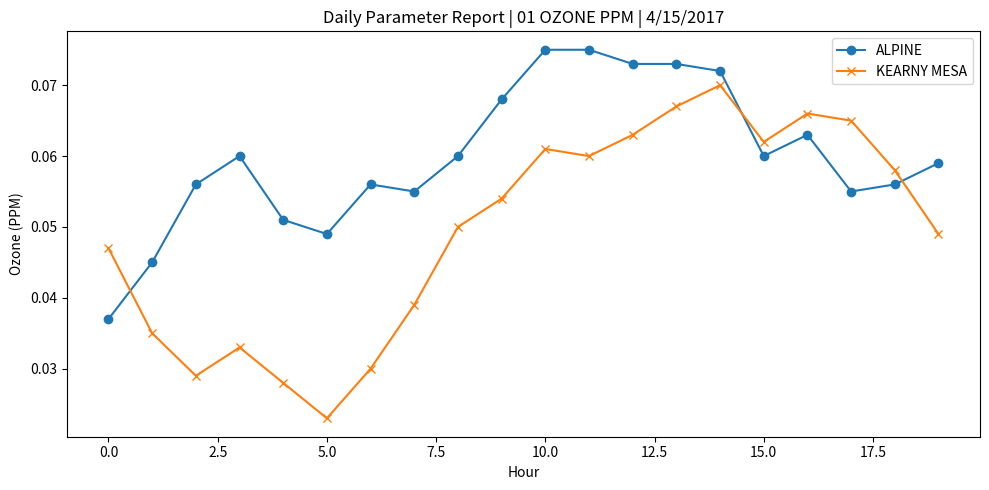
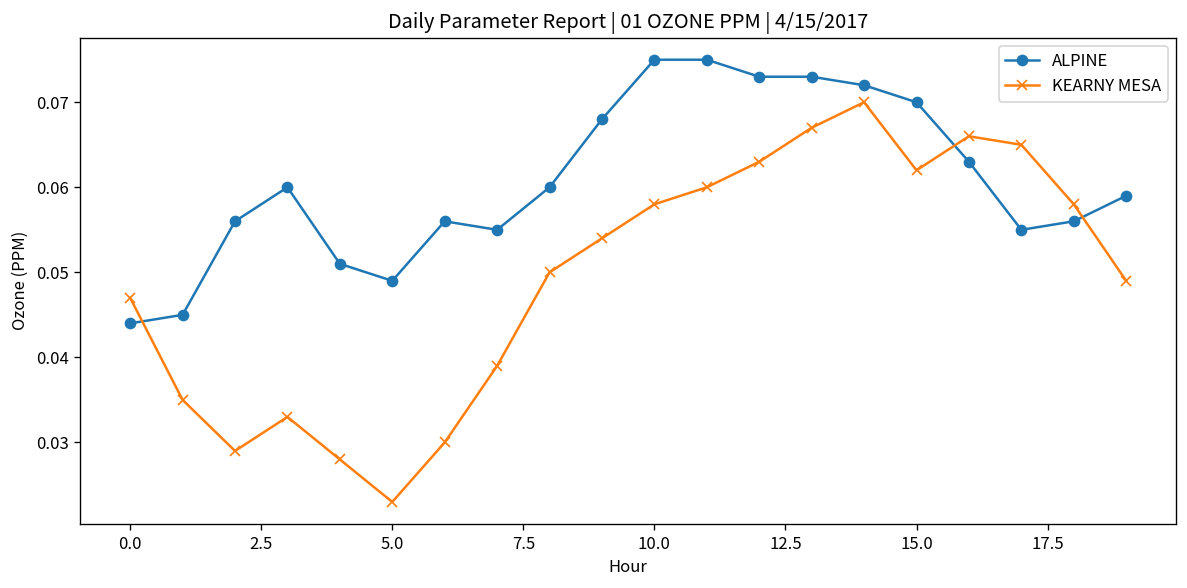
ALPINE, 0.0: 0.037 -> 0.044
KEARNY MESA, 10.0: 0.061 -> 0.058
ALPINE, 15.0: 0.06 -> 0.07
